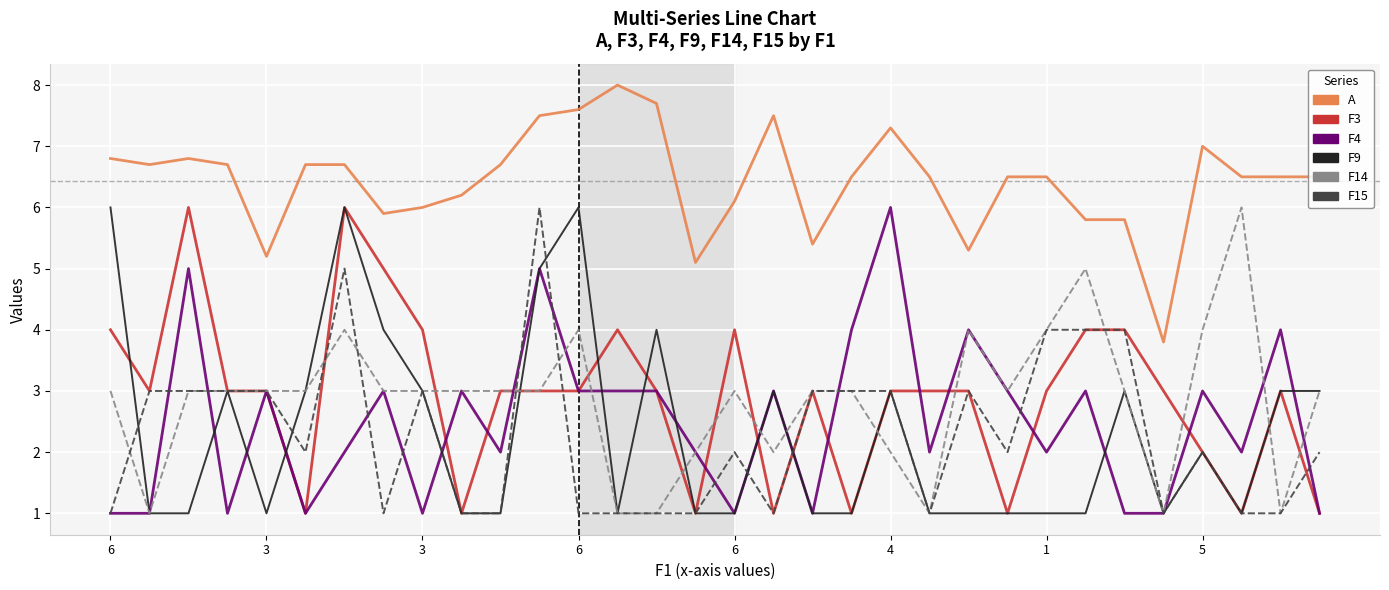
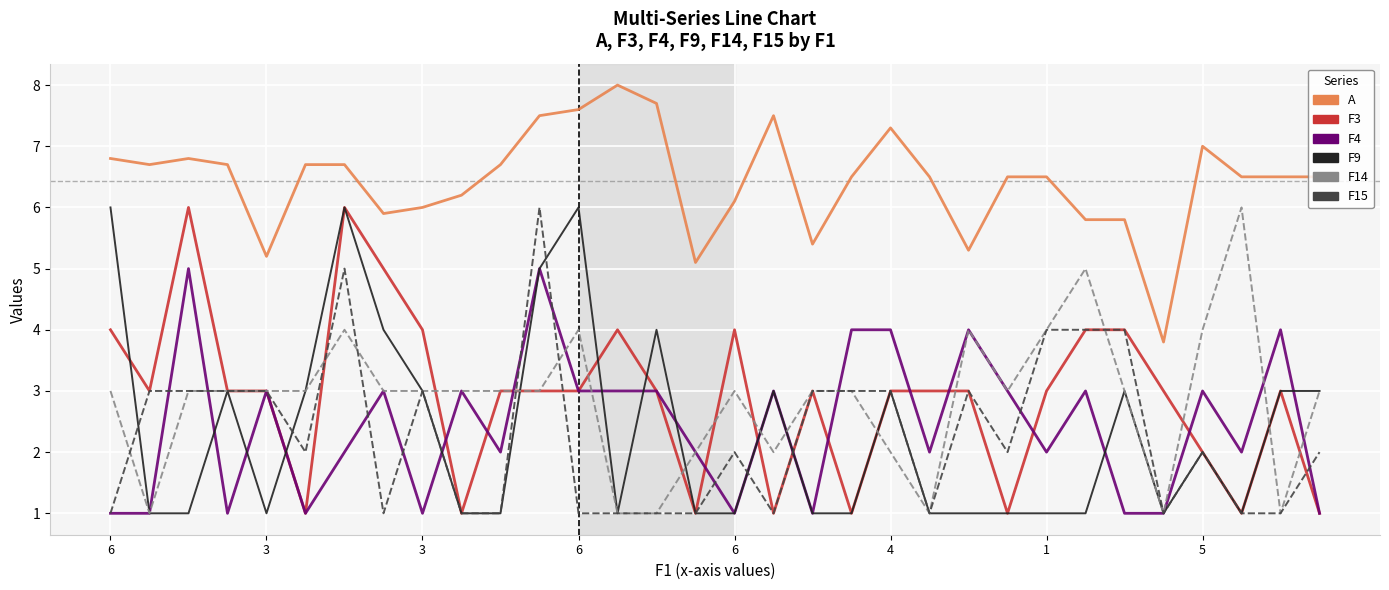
F4, 4: 6 -> 4
